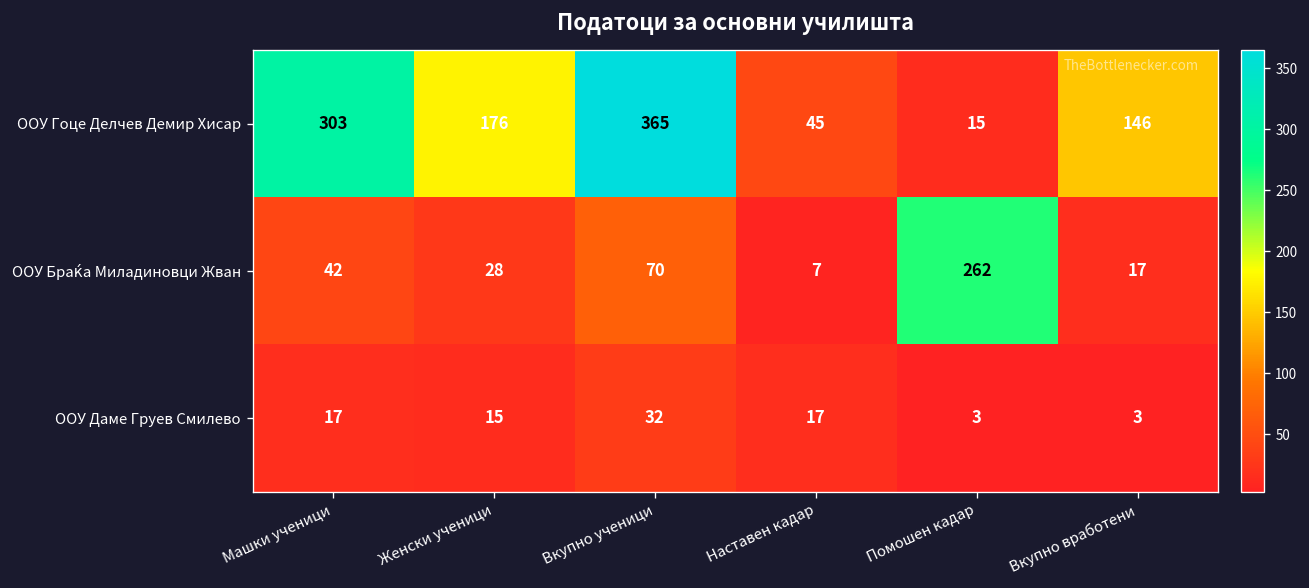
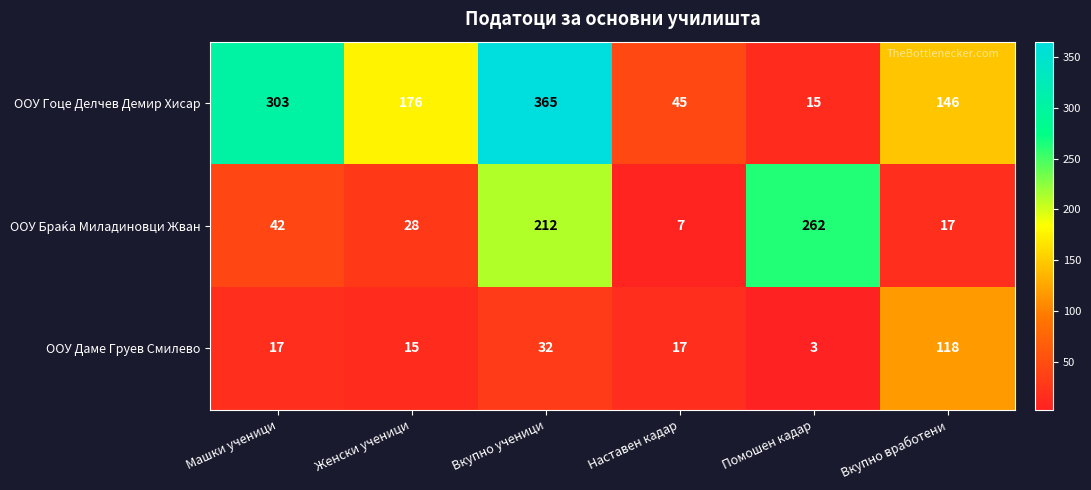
ООУ Браќа Миладиновци Жван, Вкупно ученици: 70 -> 212
ООУ Даме Груев Смилево, Вкупно вработени: 3 -> 118
